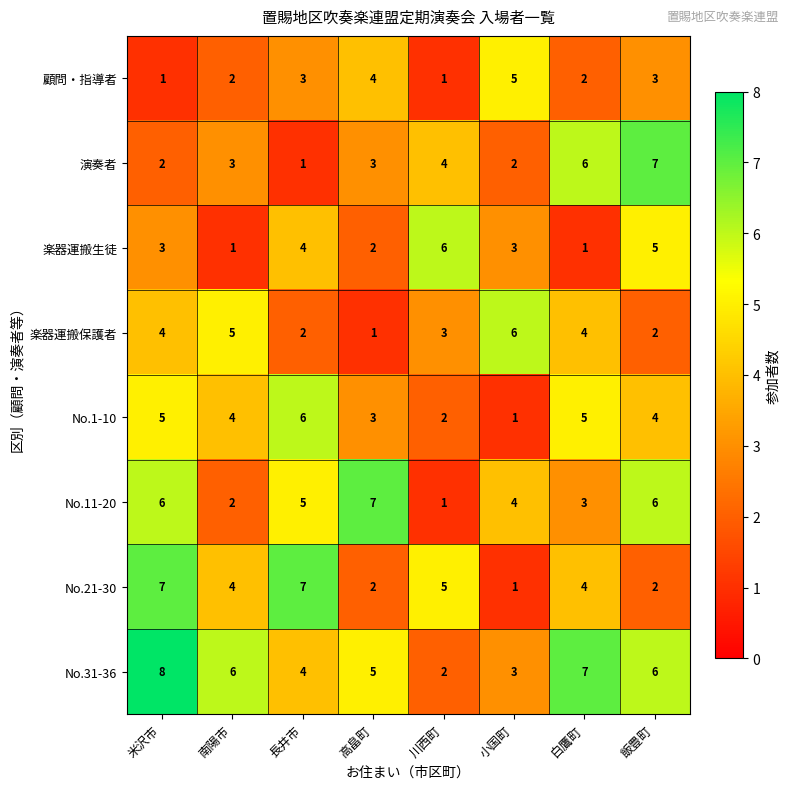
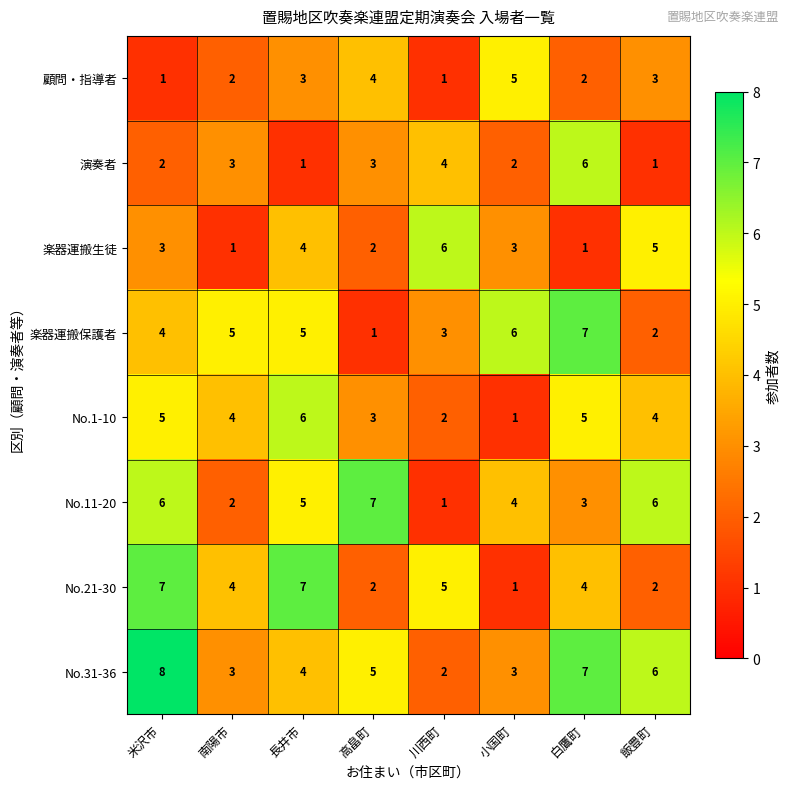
演奏者, 飯豊町: 7 -> 1
楽器運搬保護者, 長井市: 2 -> 5
楽器運搬保護者, 白鷹町: 4 -> 7
No.31-36, 南陽市: 6 -> 3
